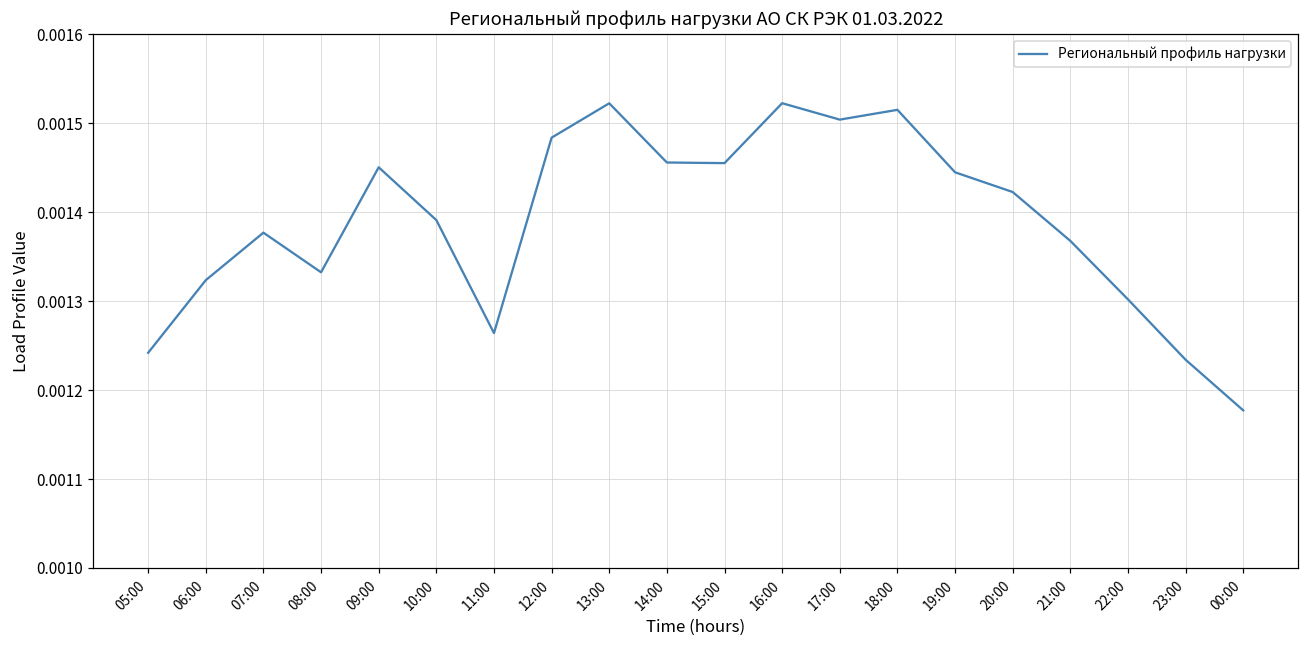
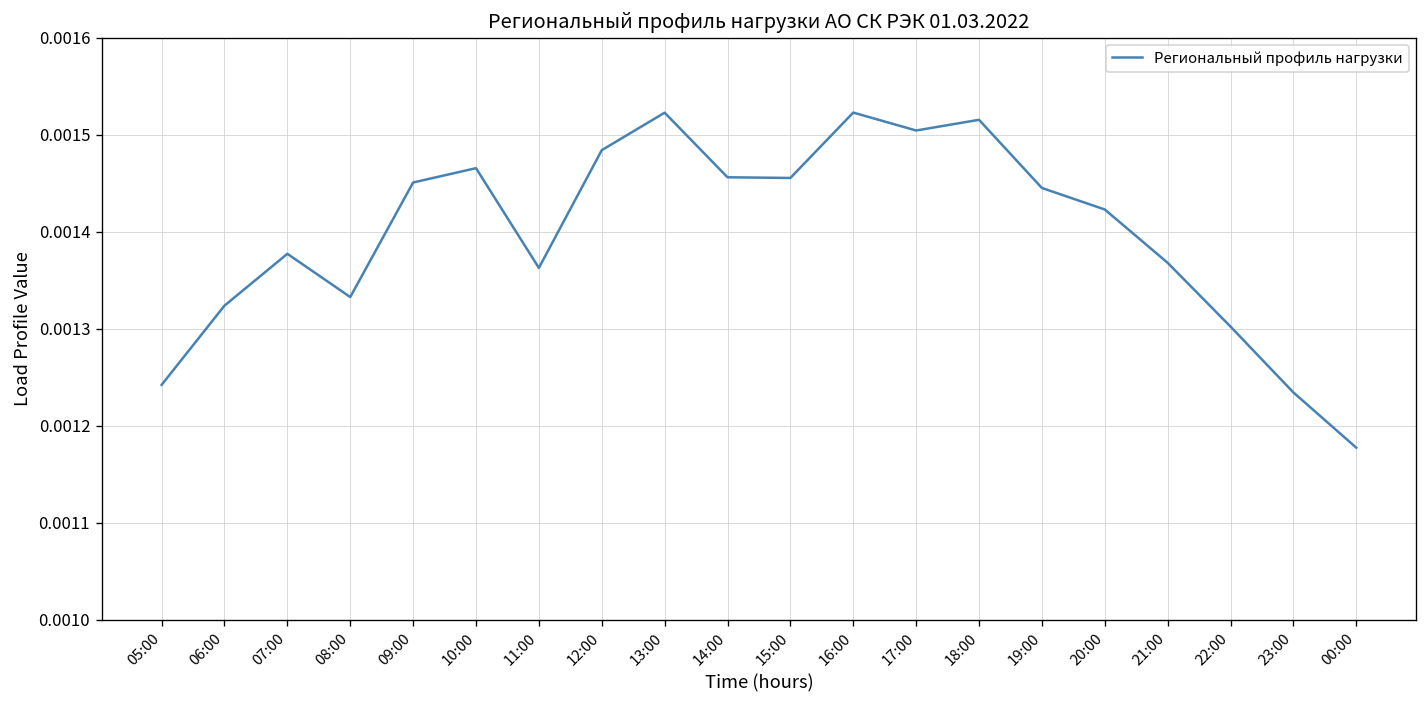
10:00: 0.00139 -> 0.00147
11:00: 0.00126 -> 0.00136
